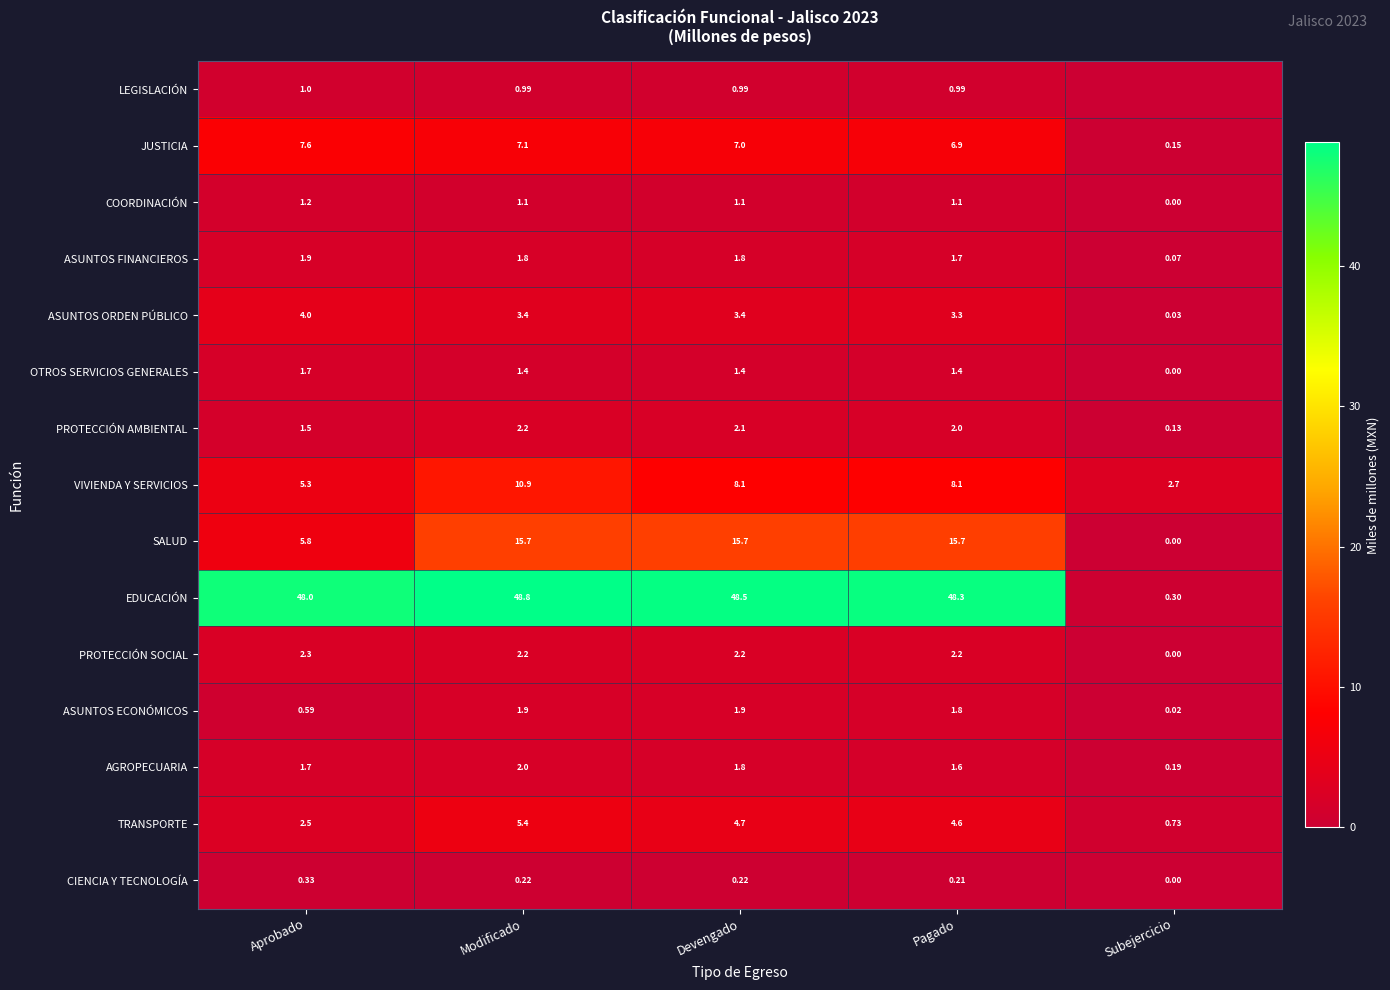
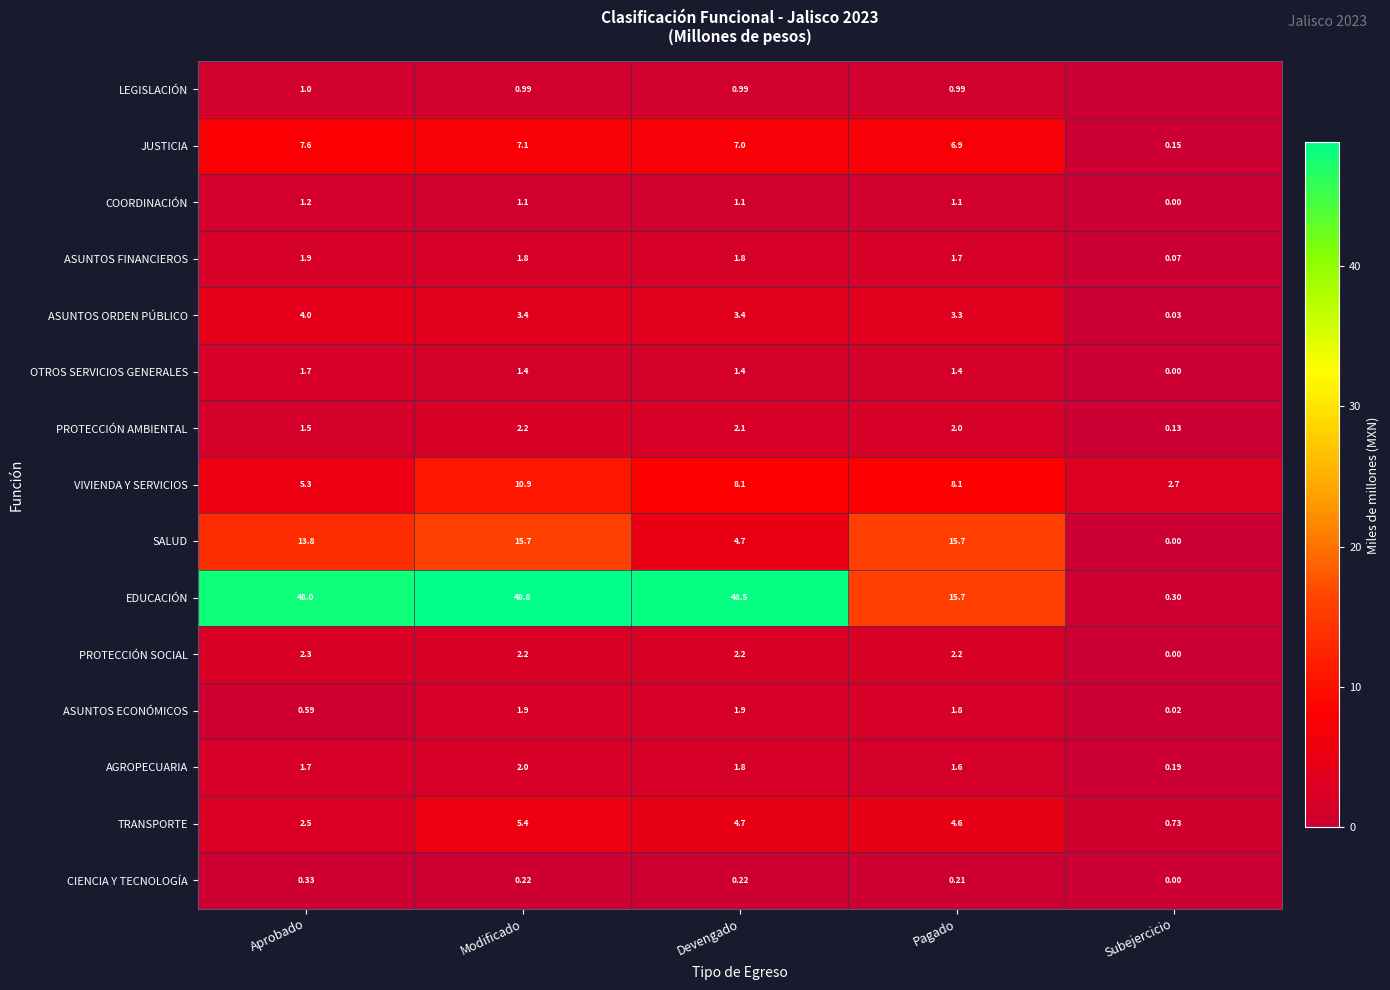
SALUD, Aprobado: 5.8 -> 13.8
SALUD, Devengado: 15.7 -> 4.7
EDUCACIÓN, Pagado: 48.3 -> 15.7
